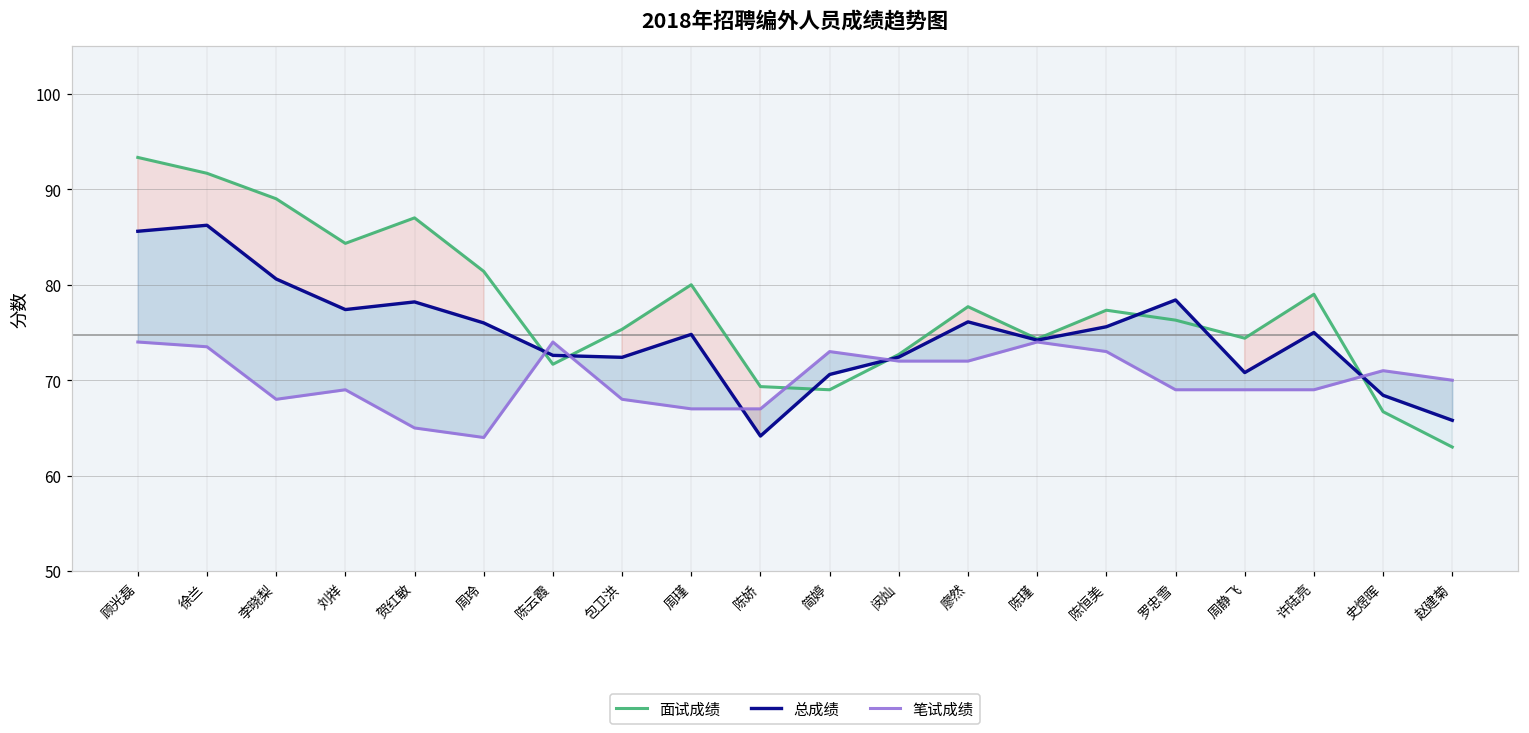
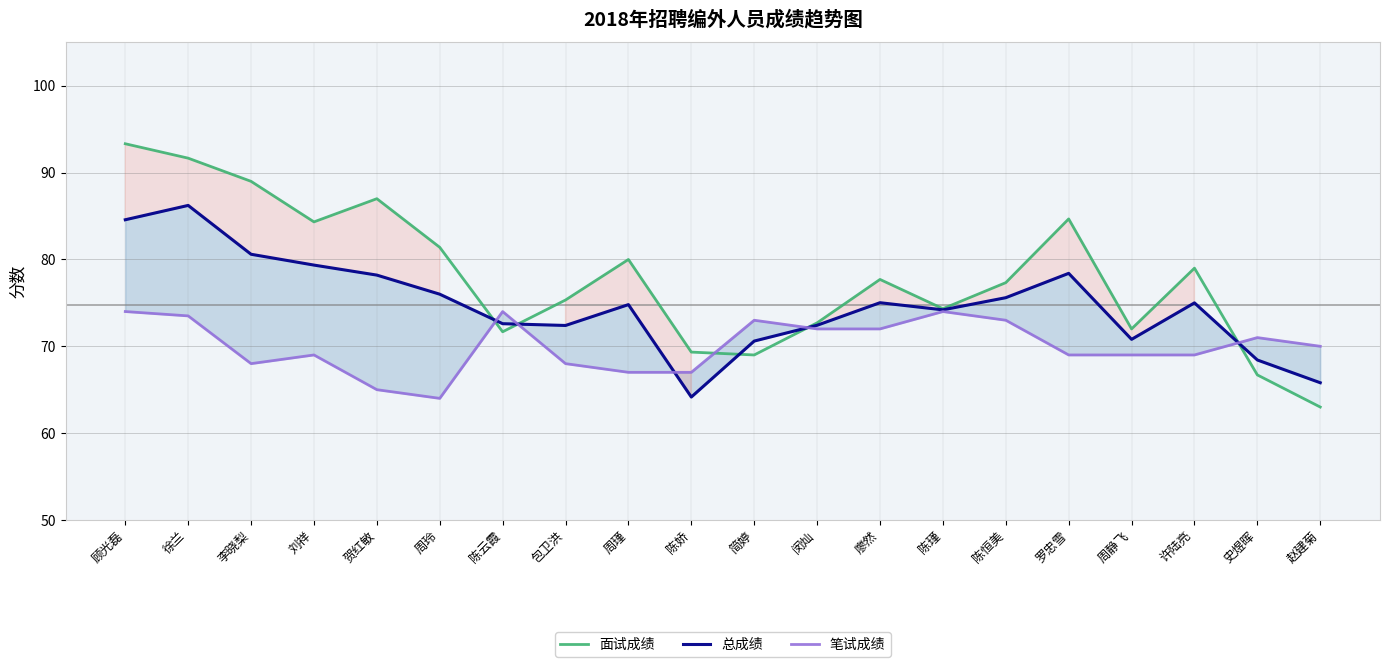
总成绩, 顾光磊: 86 -> 85
总成绩, 刘祥: 77 -> 79
总成绩, 廖然: 76 -> 75
面试成绩, 罗忠雪: 76 -> 85
面试成绩, 周静飞: 74 -> 72
